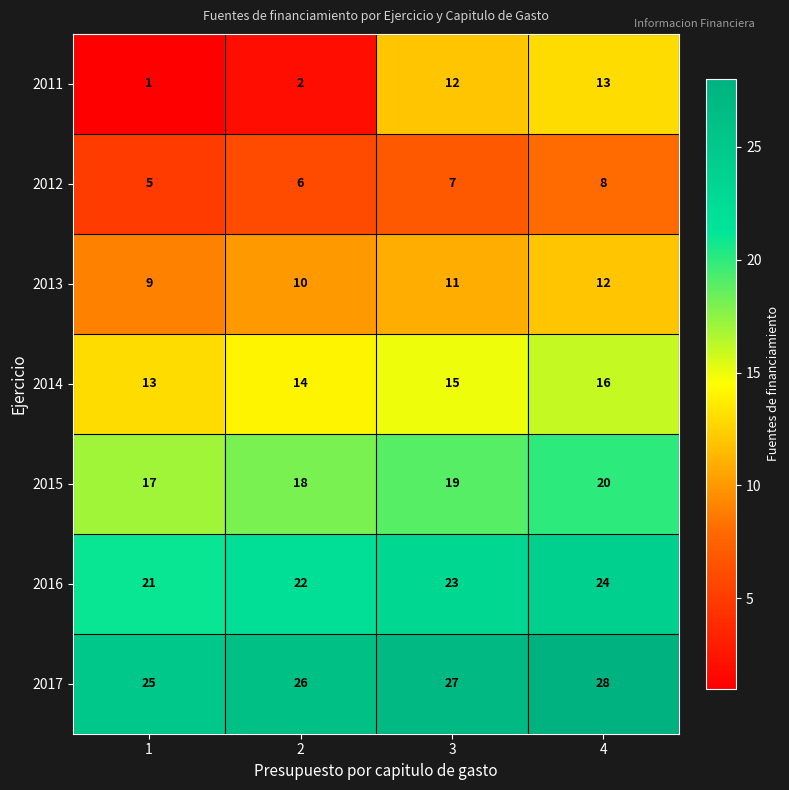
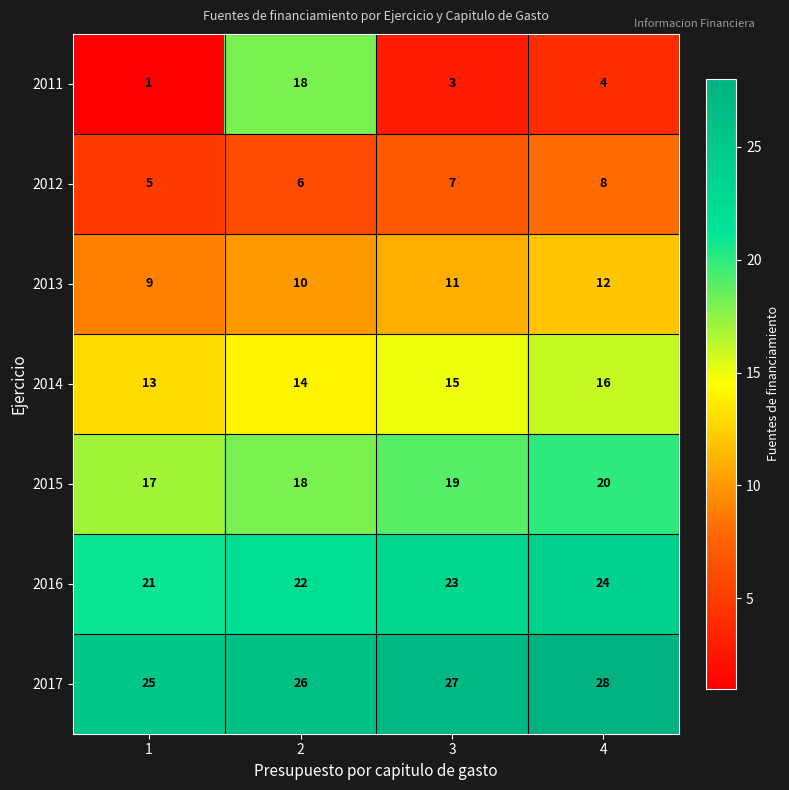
2011, 2: 2 -> 18
2011, 3: 12 -> 3
2011, 4: 13 -> 4
